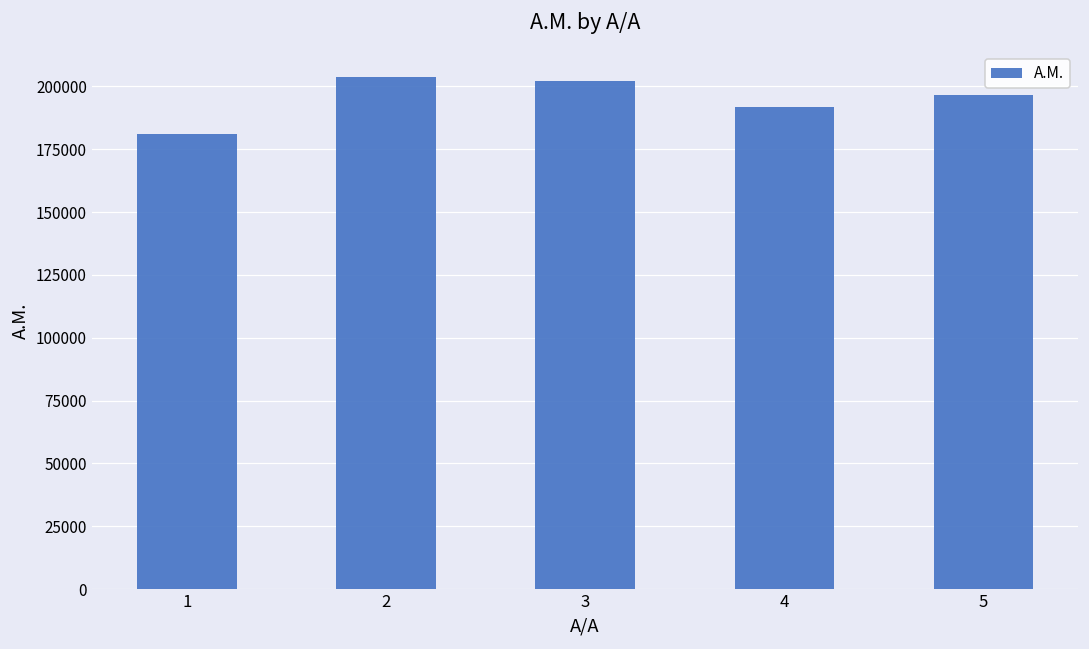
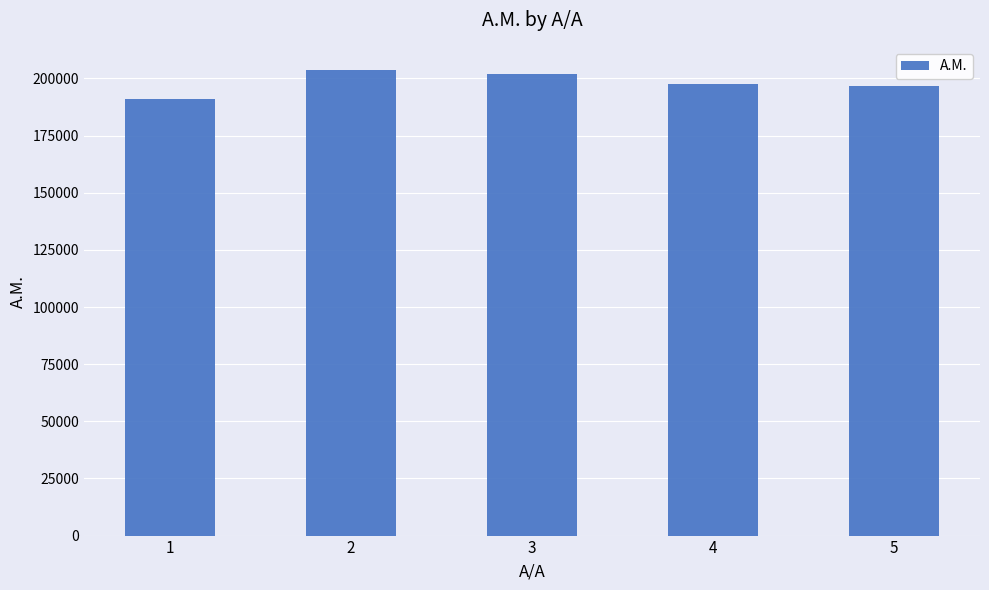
1: 181000 -> 191000
4: 192000 -> 198000
